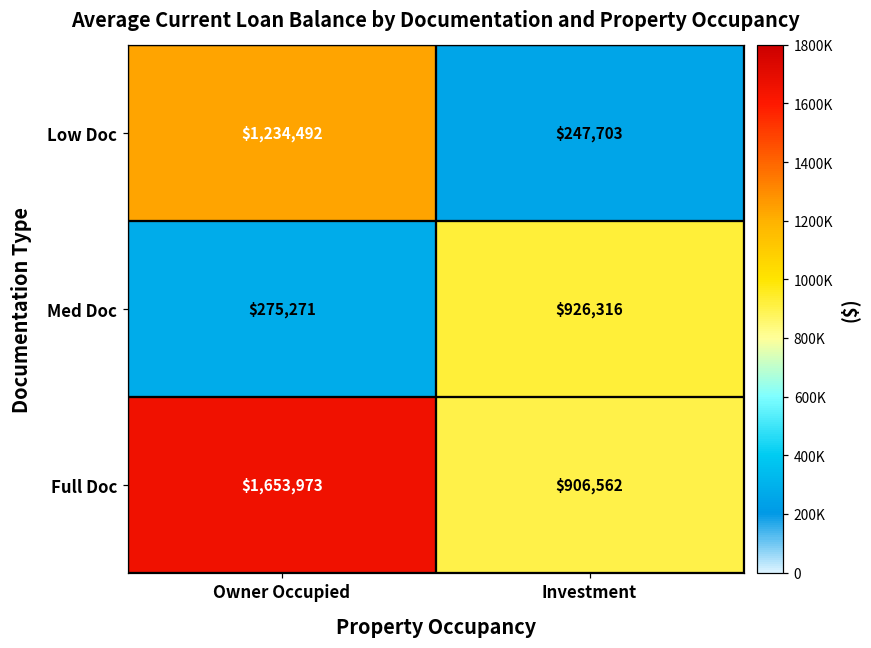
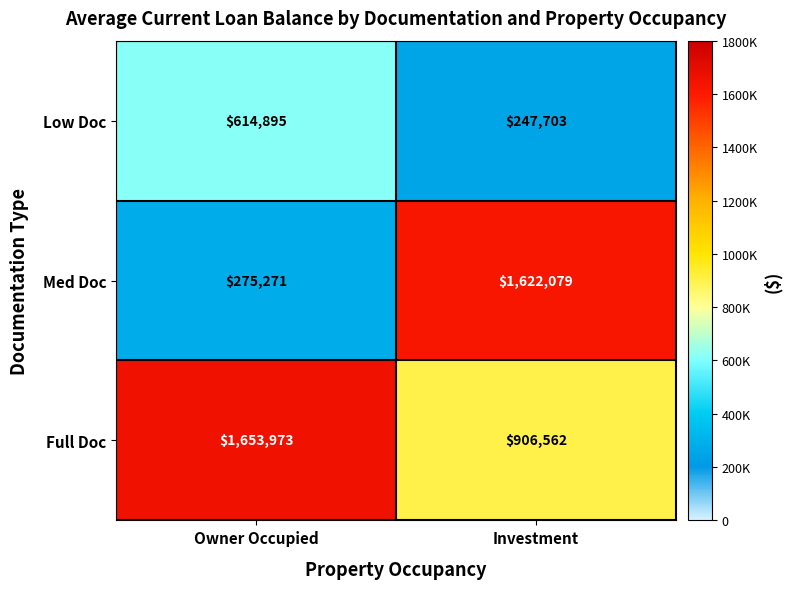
Low Doc, Owner Occupied: $1,234,492 -> $614,895
Med Doc, Investment: $926,316 -> $1,622,079
